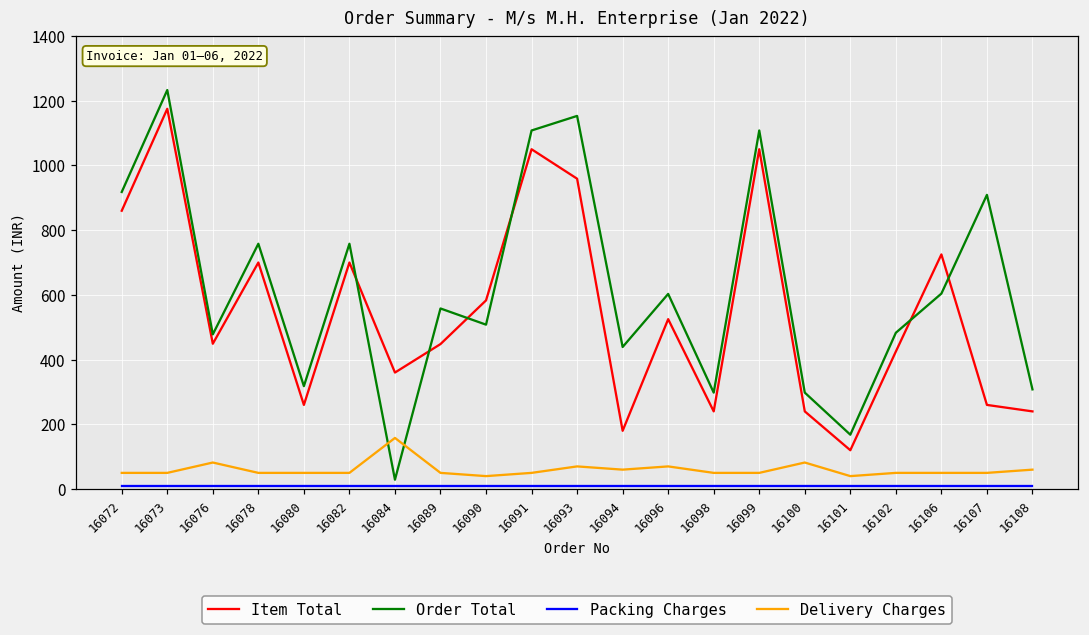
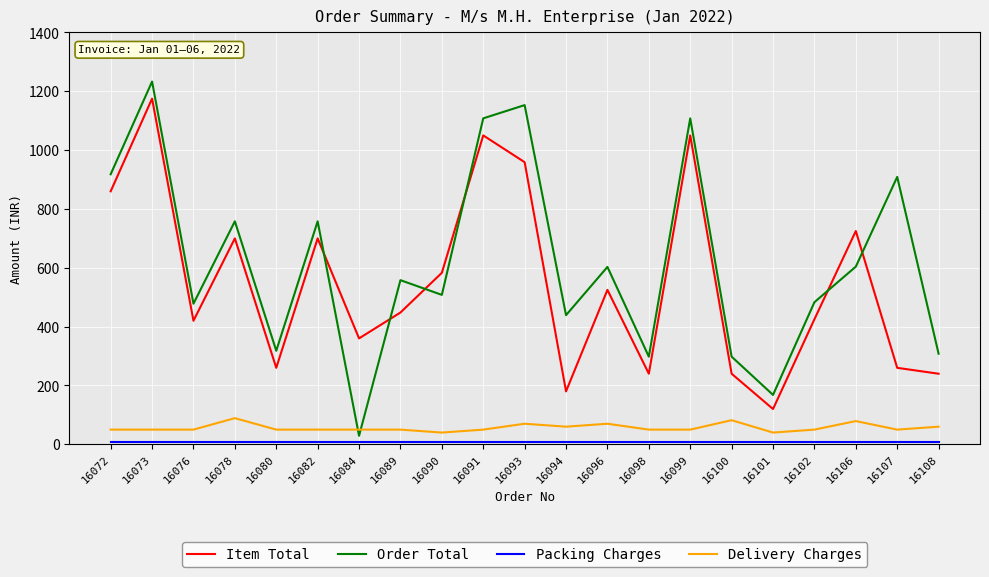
Item Total, 16076: 450 -> 420
Delivery Charges, 16076: 80 -> 50
Delivery Charges, 16078: 50 -> 90
Delivery Charges, 16084: 160 -> 50
Delivery Charges, 16106: 50 -> 80
